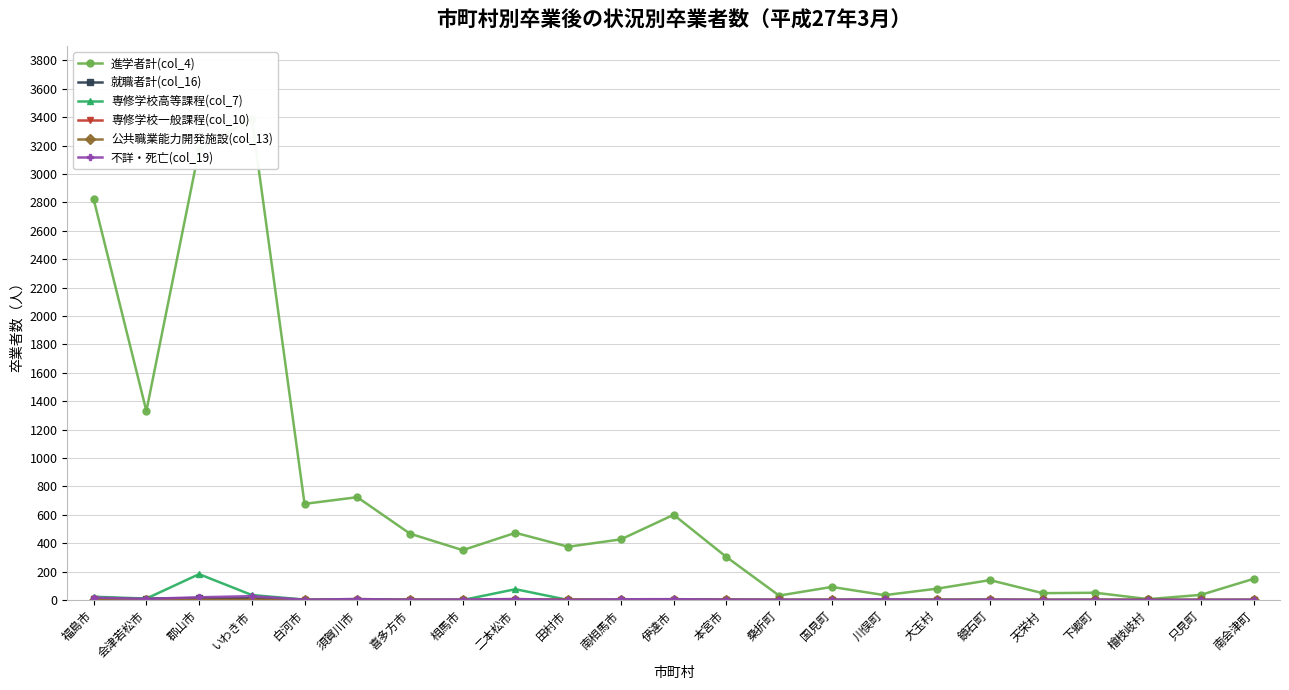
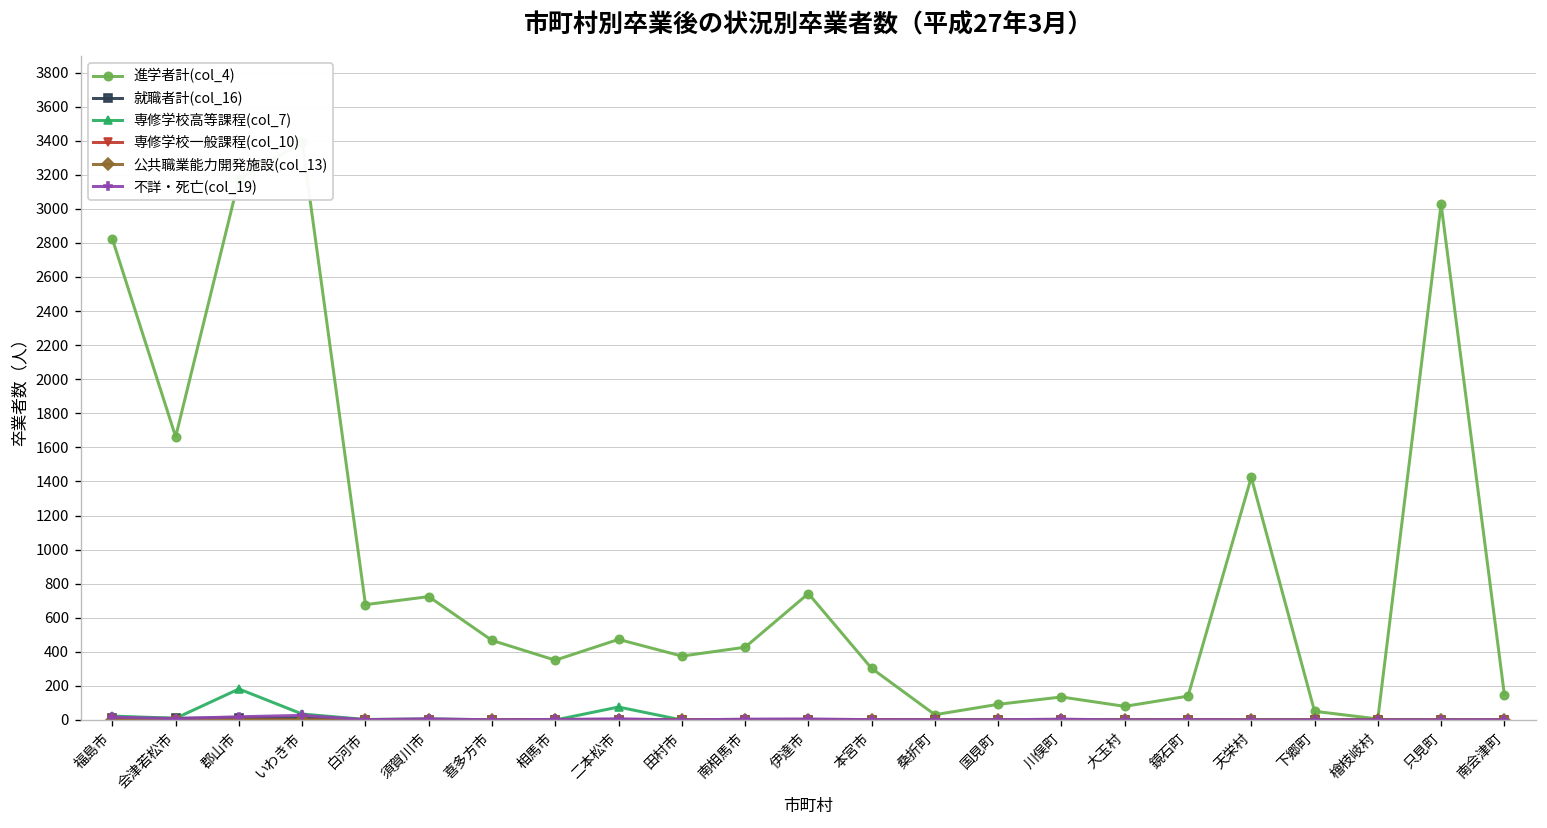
進学者計(col_4), 会津若松市: 1330 -> 1660
進学者計(col_4), 伊達市: 600 -> 740
進学者計(col_4), 川俣町: 30 -> 140
進学者計(col_4), 天栄村: 50 -> 1420
進学者計(col_4), 只見町: 40 -> 3030
